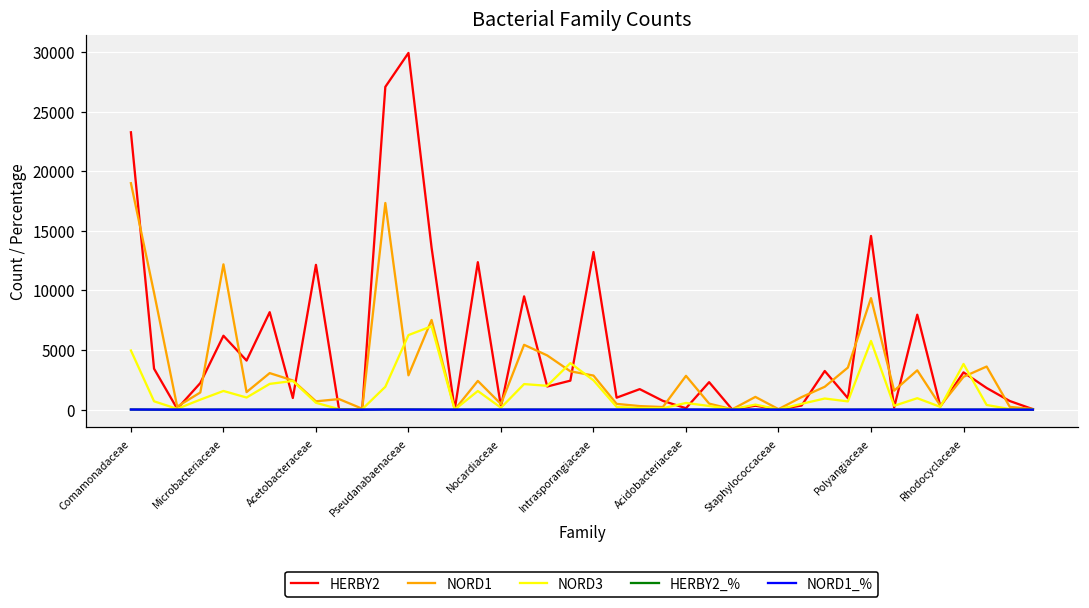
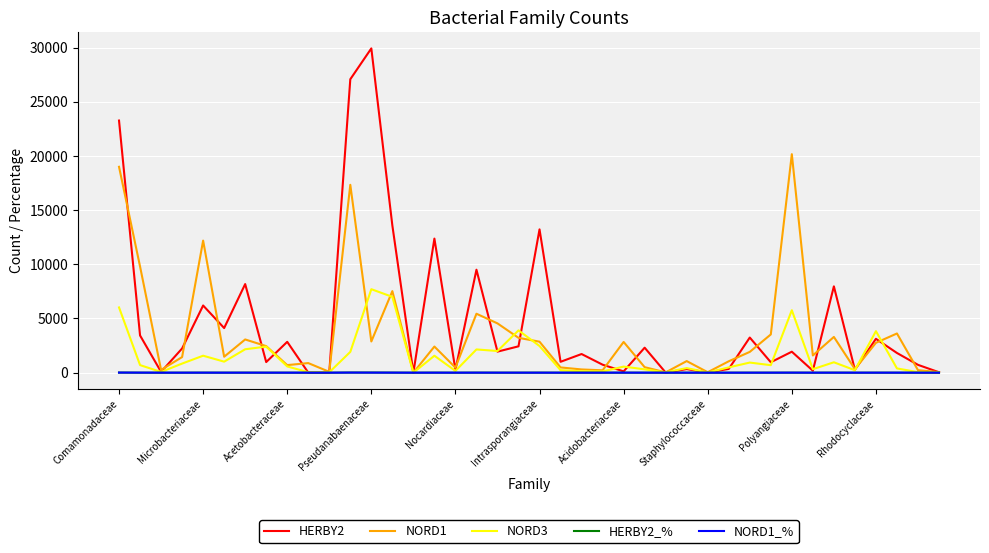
NORD3, Comamonadaceae: 5000 -> 6000
HERBY2, Acetobacteraceae: 12100 -> 2800
NORD3, Pseudanabaenaceae: 6300 -> 7700
HERBY2, Polyangiaceae: 14600 -> 1900
NORD1, Polyangiaceae: 9400 -> 20200
